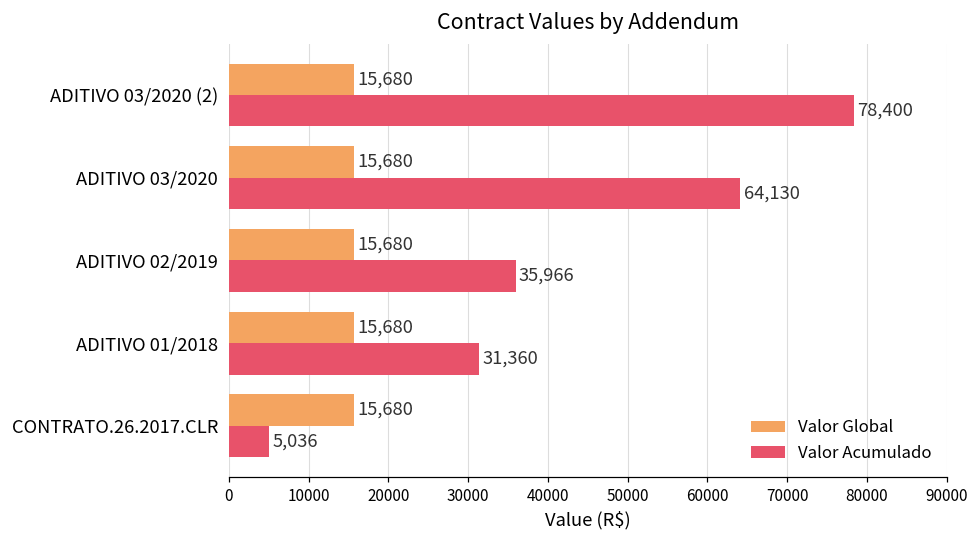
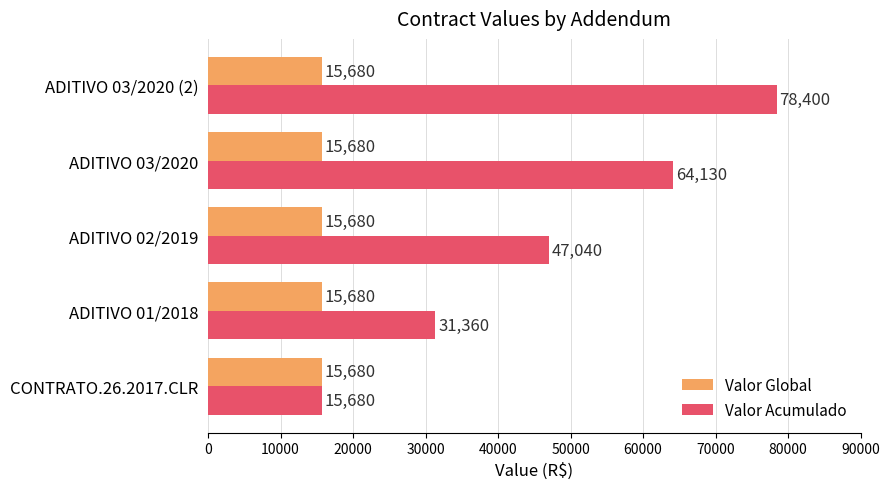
Valor Acumulado, ADITIVO 02/2019: 35,966 -> 47,040
Valor Acumulado, CONTRATO.26.2017.CLR: 5,036 -> 15,680
